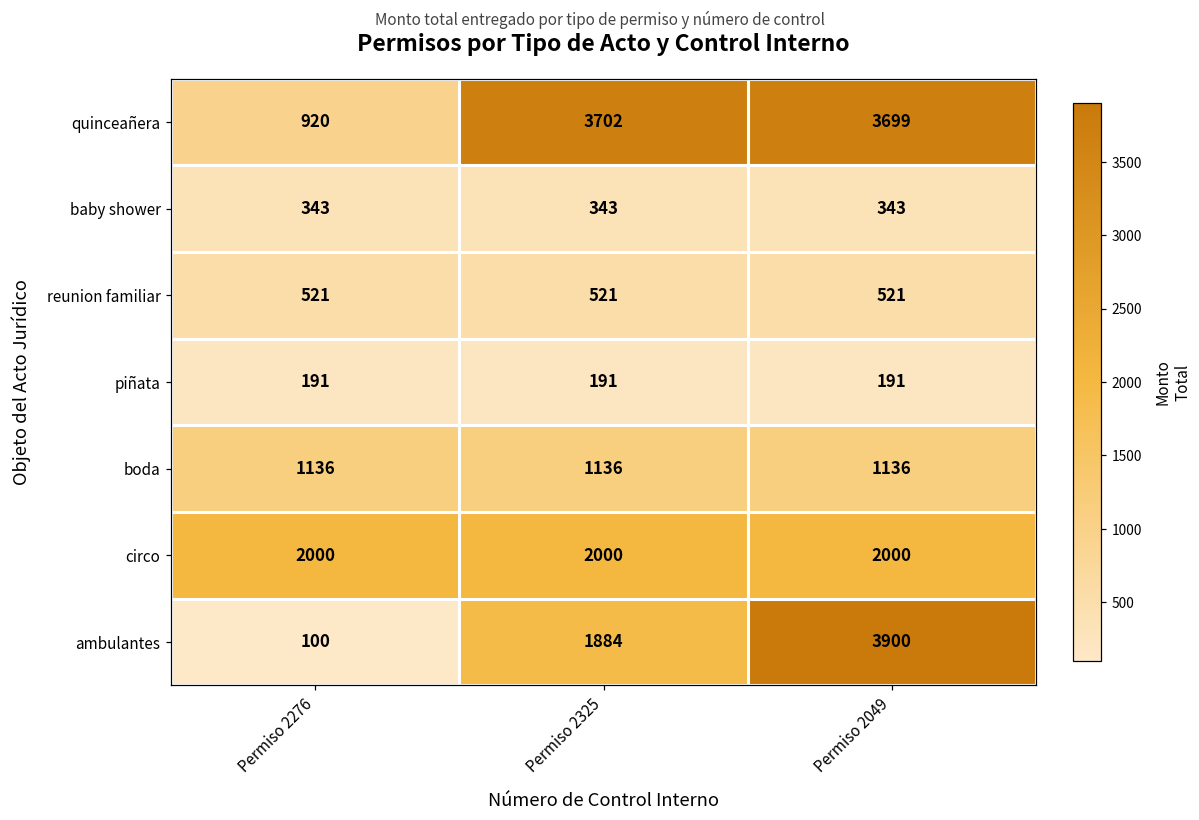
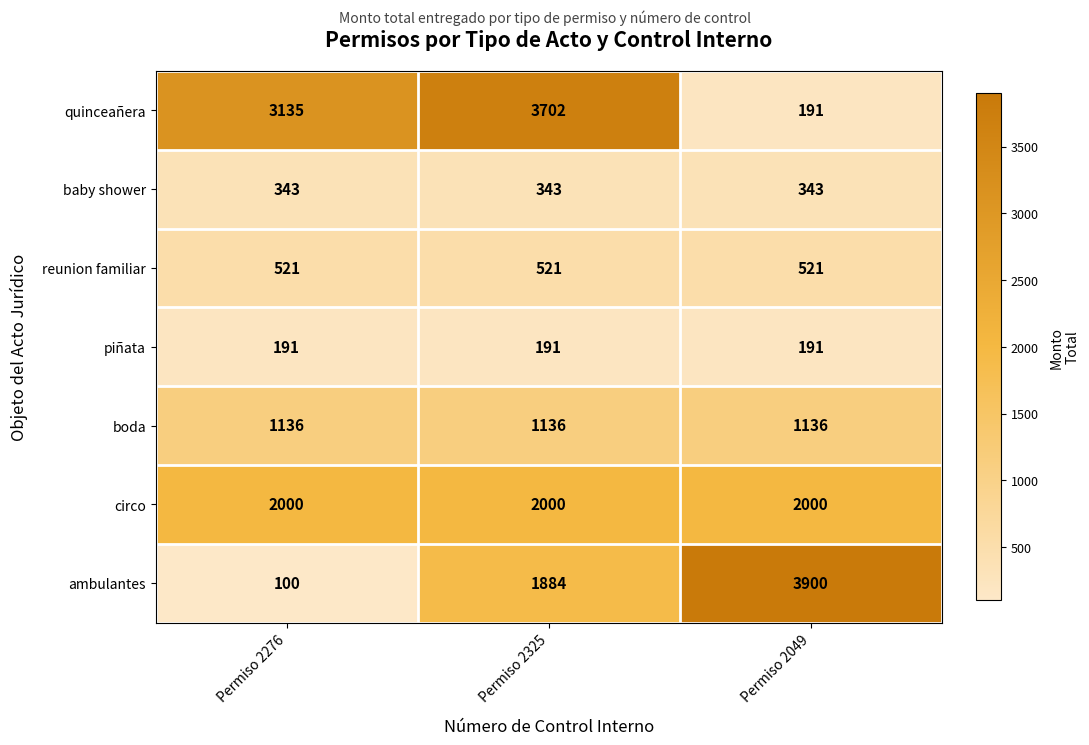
quinceañera, Permiso 2276: 920 -> 3135
quinceañera, Permiso 2049: 3699 -> 191
